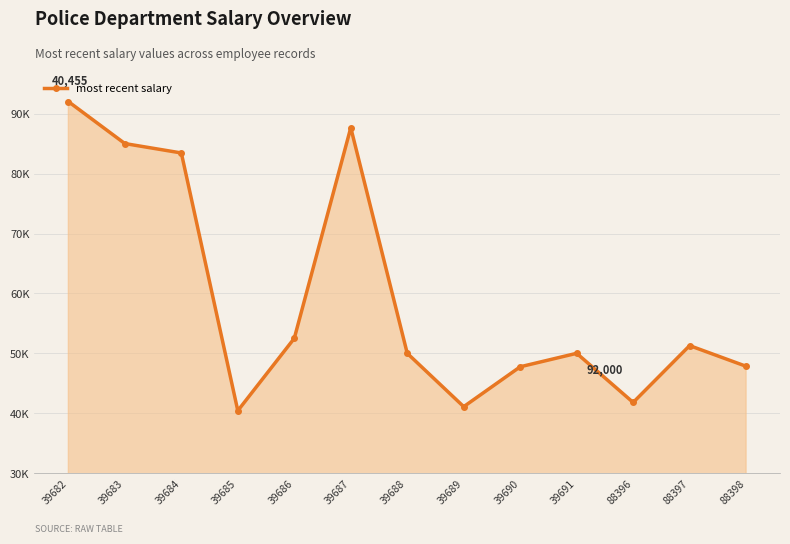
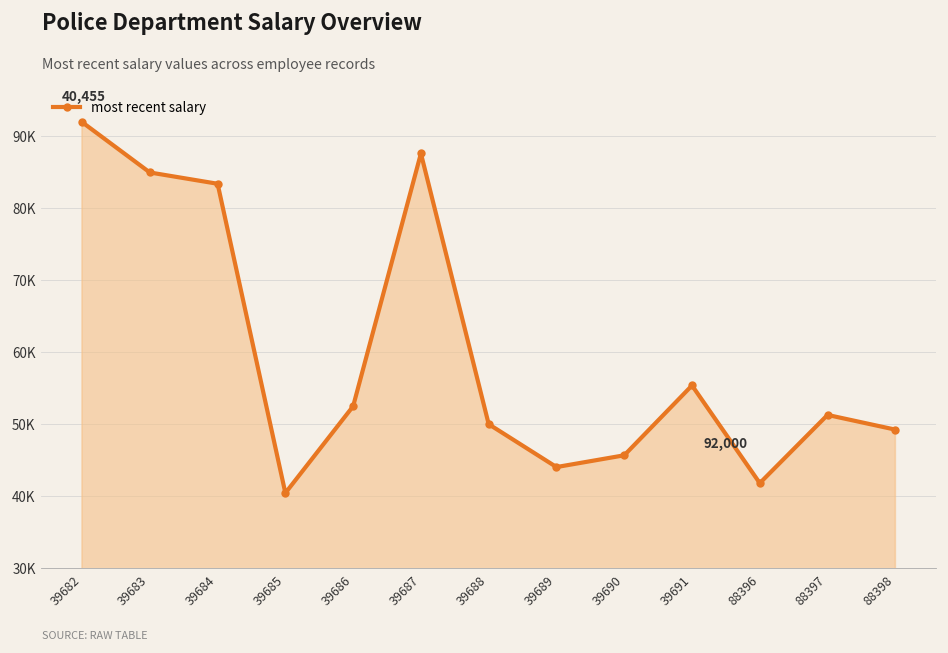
39689: 41000 -> 44000
39690: 48000 -> 46000
39691: 50000 -> 55000
88398: 48000 -> 49000
